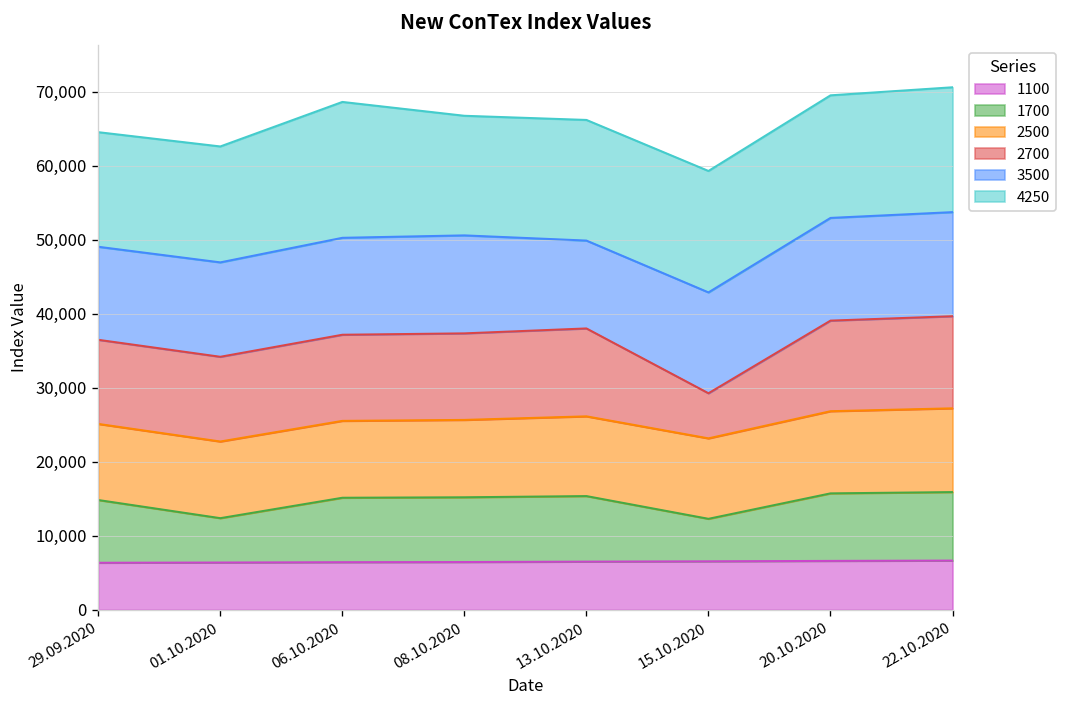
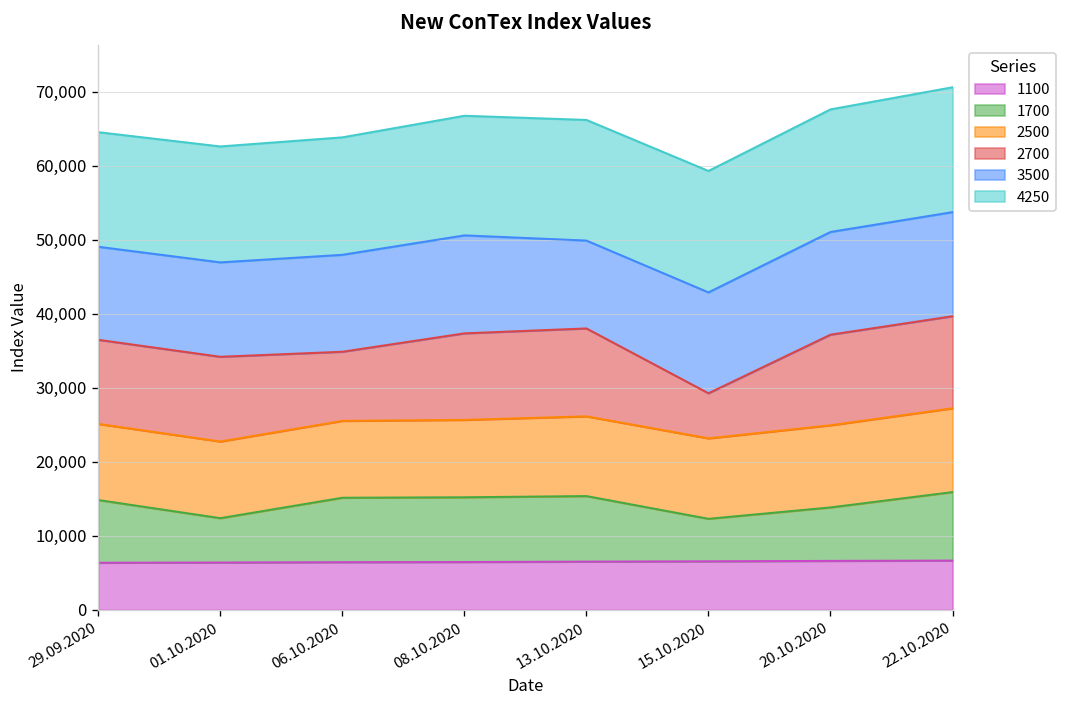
2700, 06.10.2020: 12,000 -> 9,000
4250, 06.10.2020: 18,000 -> 16,000
1700, 20.10.2020: 9,000 -> 7,000
